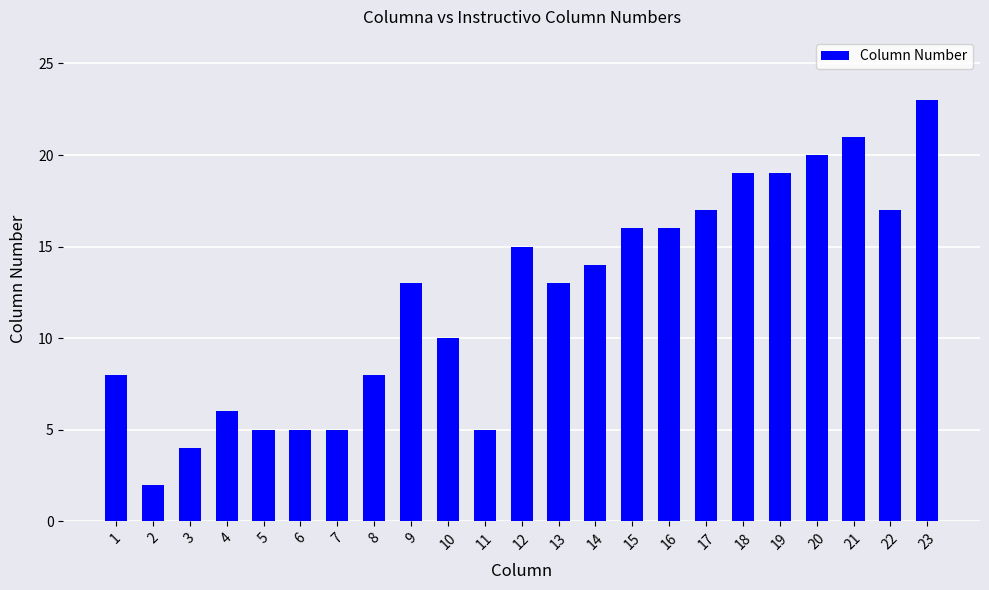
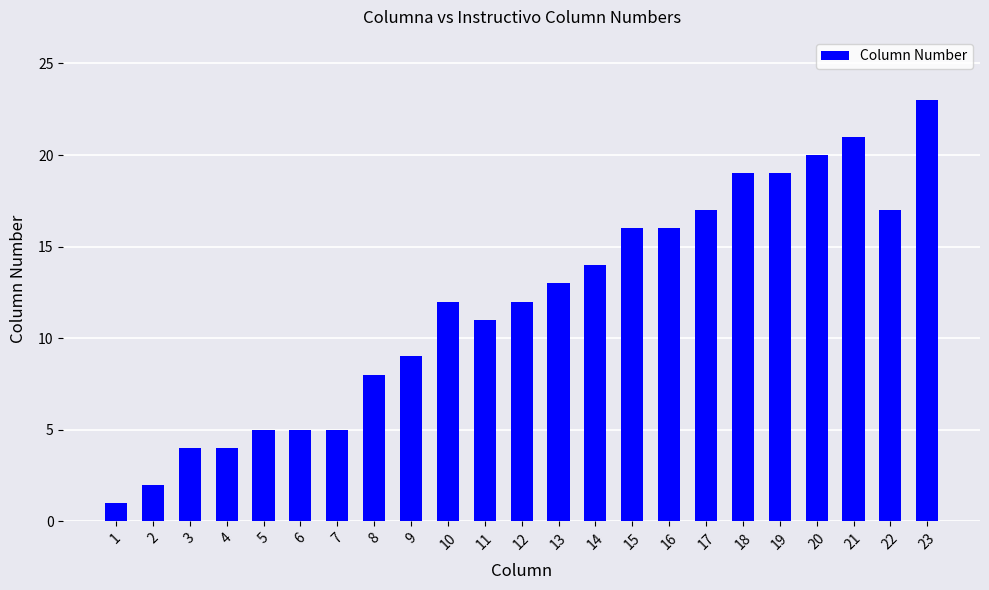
1: 8 -> 1
4: 6 -> 4
9: 13 -> 9
10: 10 -> 12
11: 5 -> 11
12: 15 -> 12
